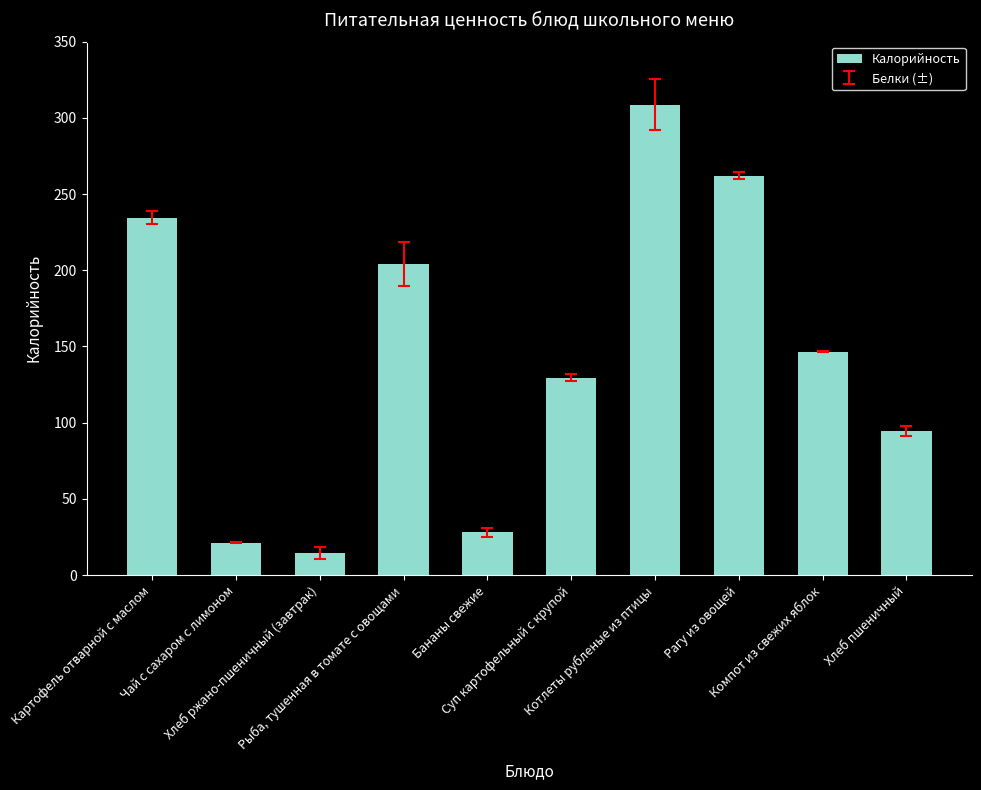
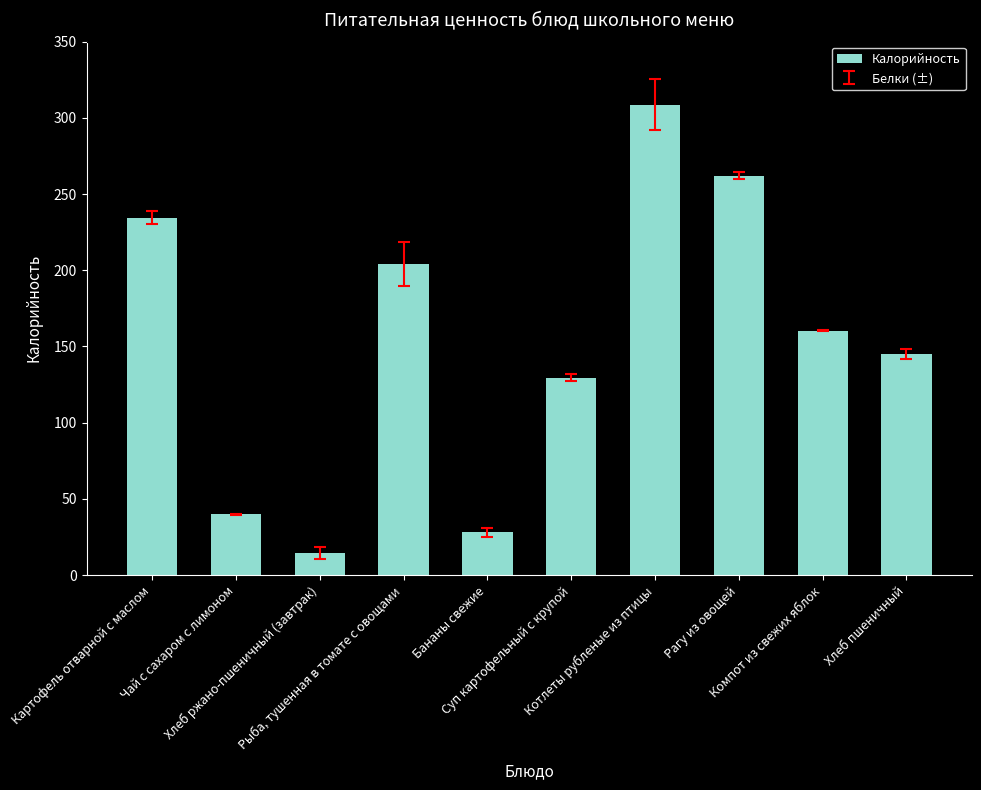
Калорийность, Чай с сахаром с лимоном: 21 -> 40
Калорийность, Компот из свежих яблок: 147 -> 160
Калорийность, Хлеб пшеничный: 95 -> 145
